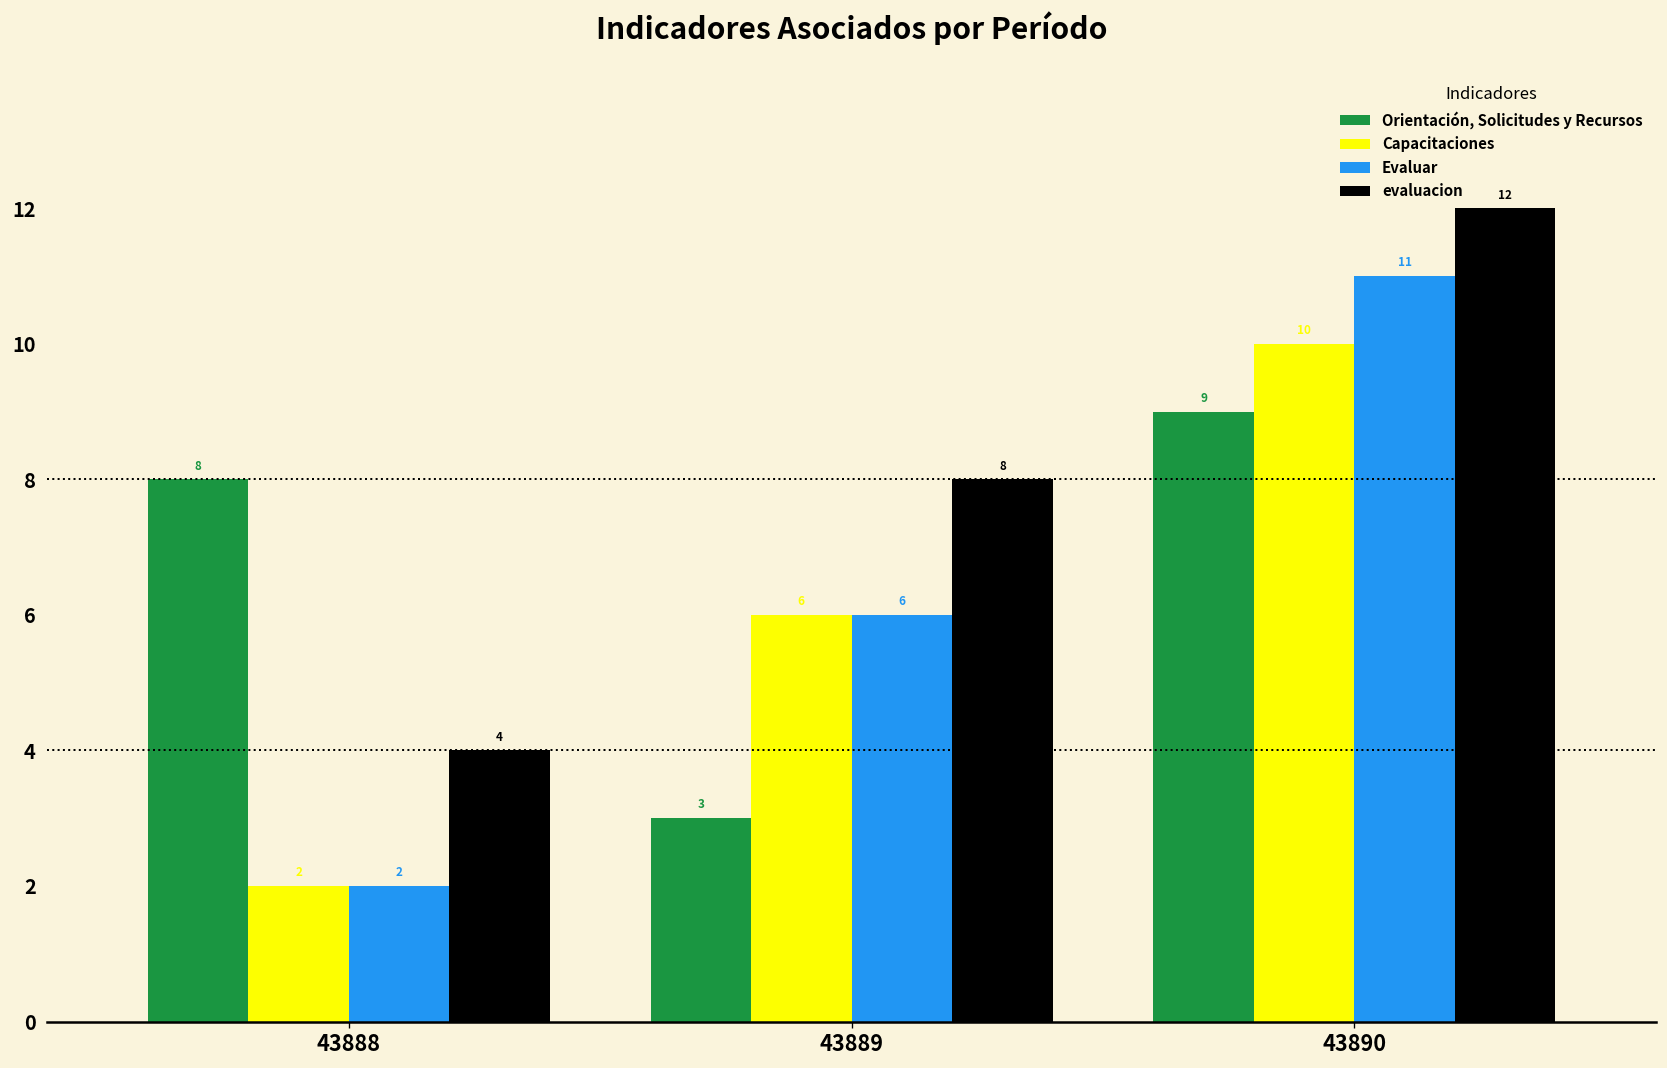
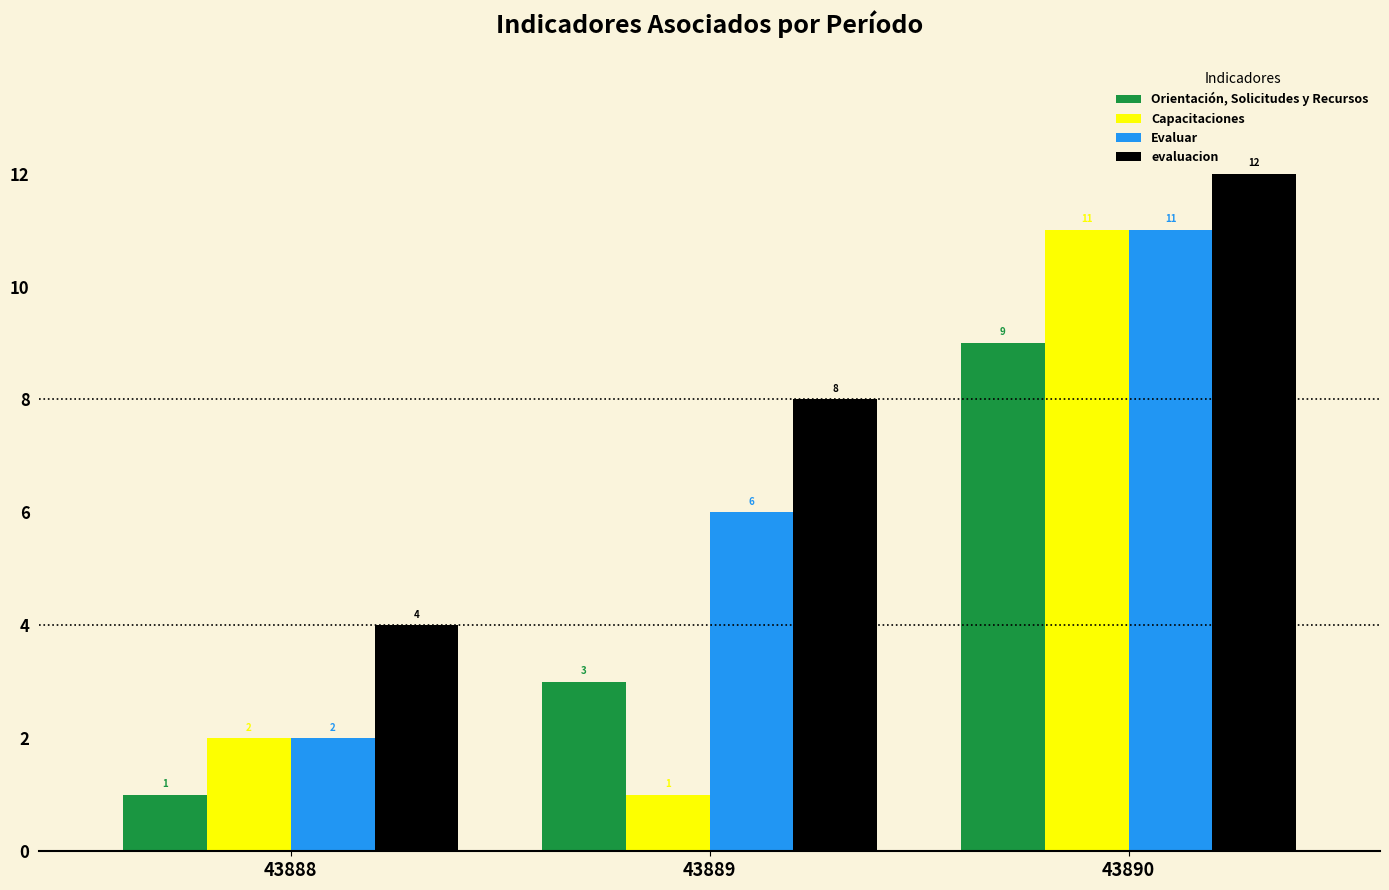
Orientación, Solicitudes y Recursos, 43888: 8 -> 1
Capacitaciones, 43889: 6 -> 1
Capacitaciones, 43890: 10 -> 11
